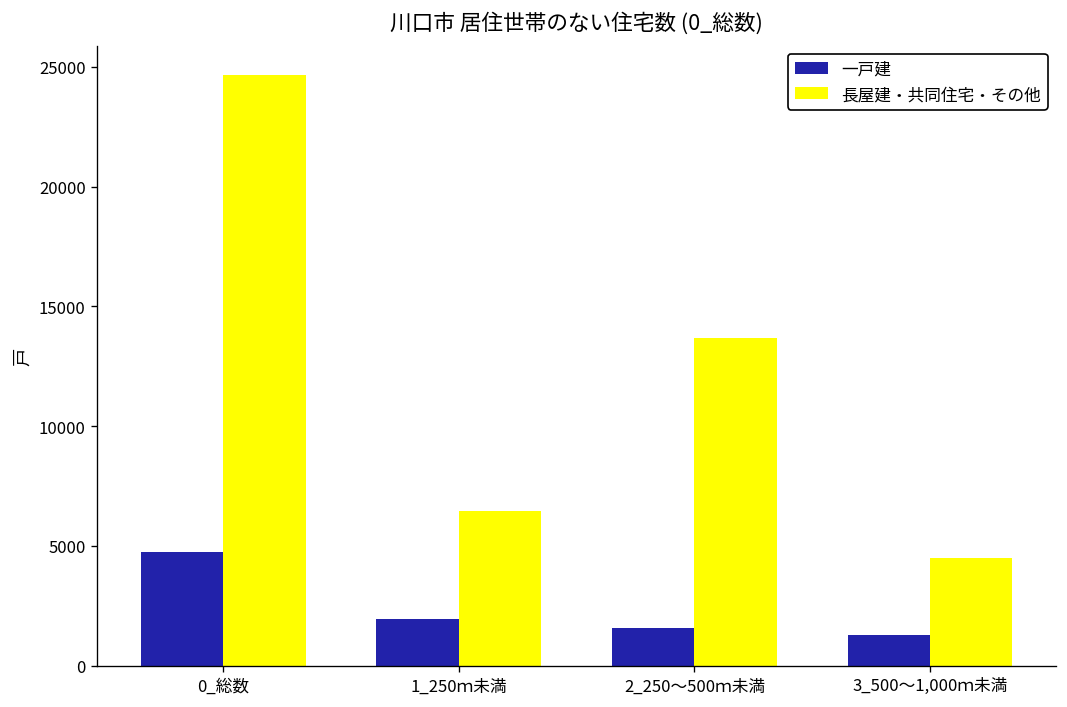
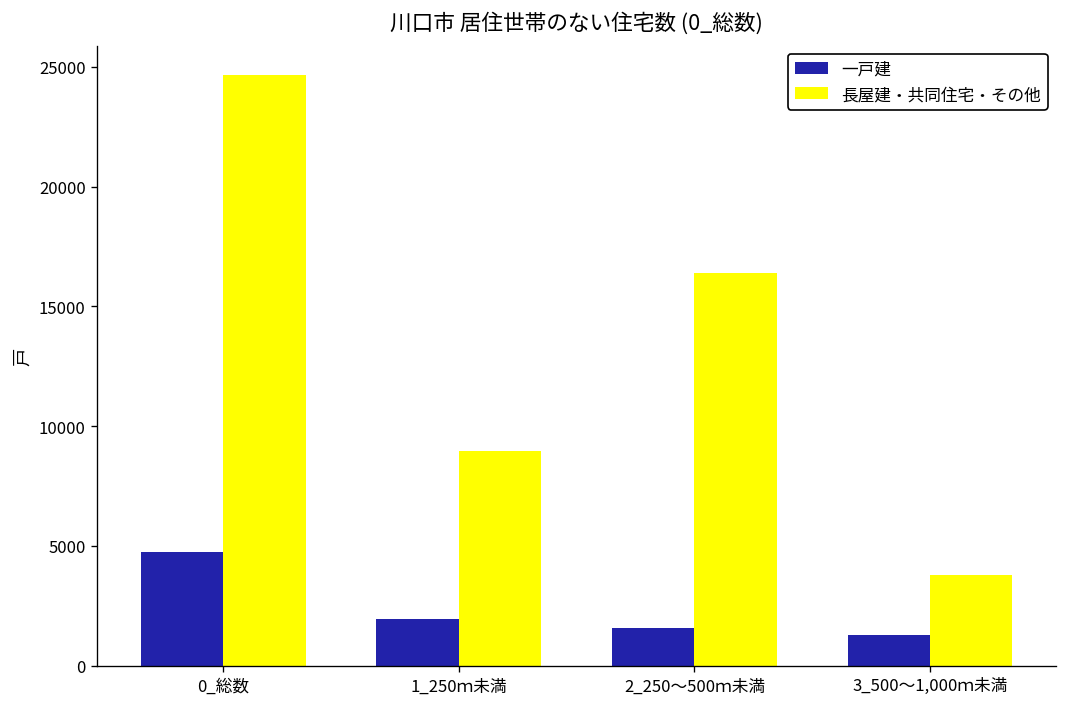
長屋建・共同住宅・その他, 1_250ｍ未満: 6400 -> 8900
長屋建・共同住宅・その他, 2_250～500ｍ未満: 13700 -> 16400
長屋建・共同住宅・その他, 3_500～1,000ｍ未満: 4500 -> 3800
